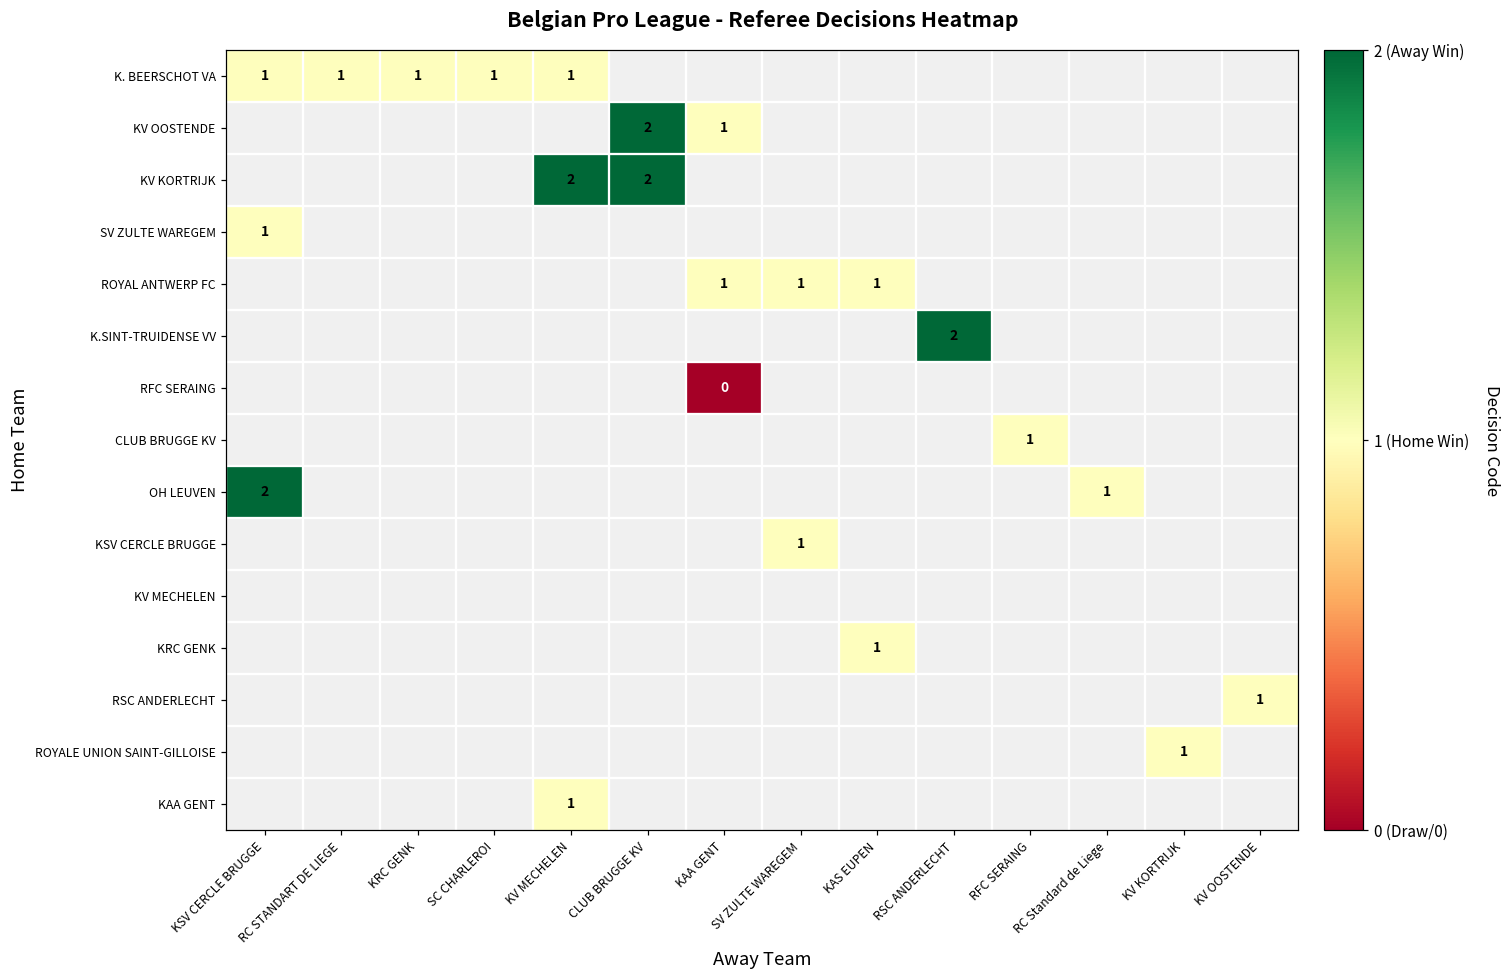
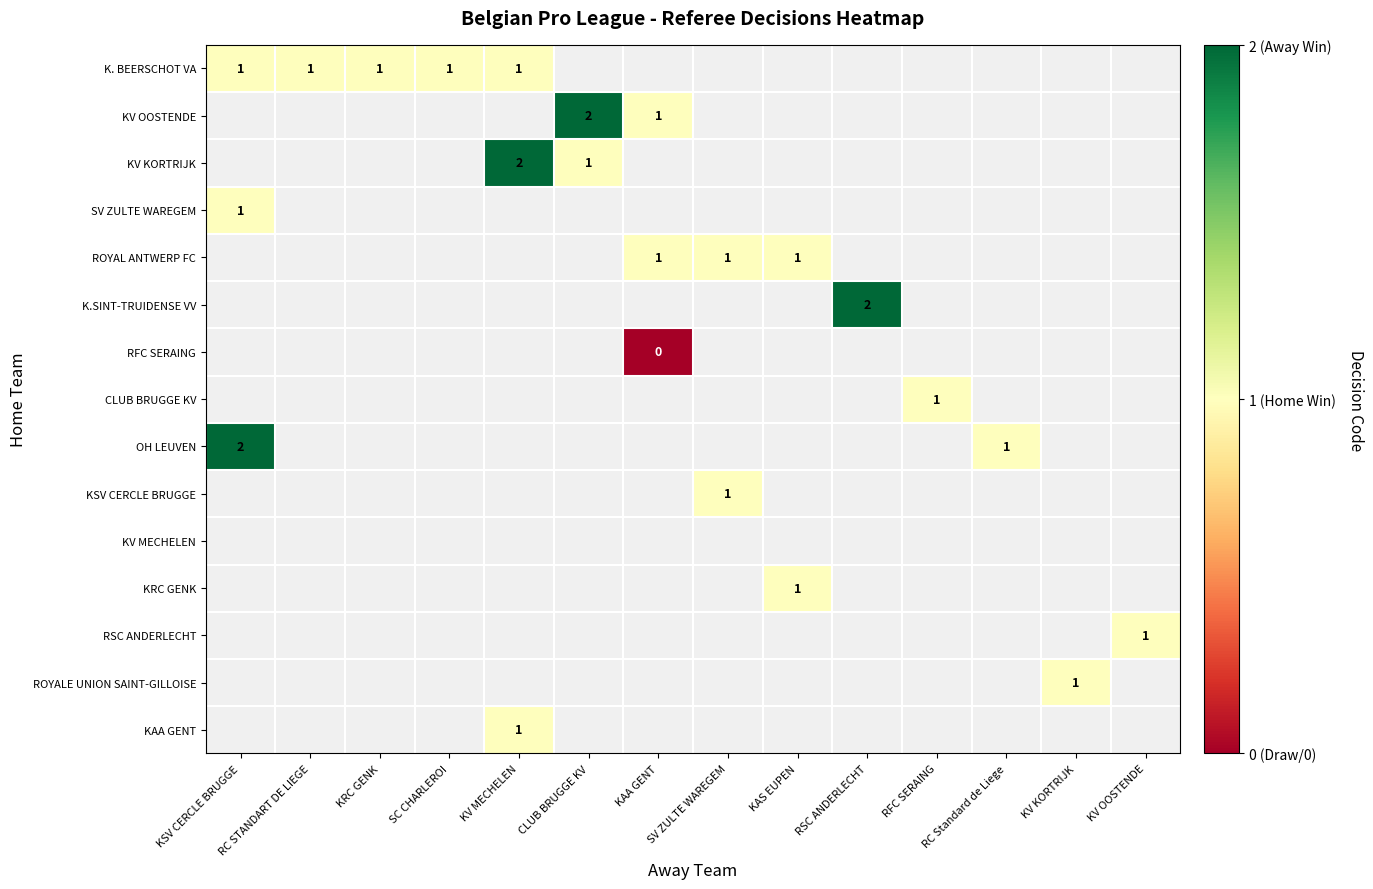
KV KORTRIJK, CLUB BRUGGE KV: 2 -> 1
